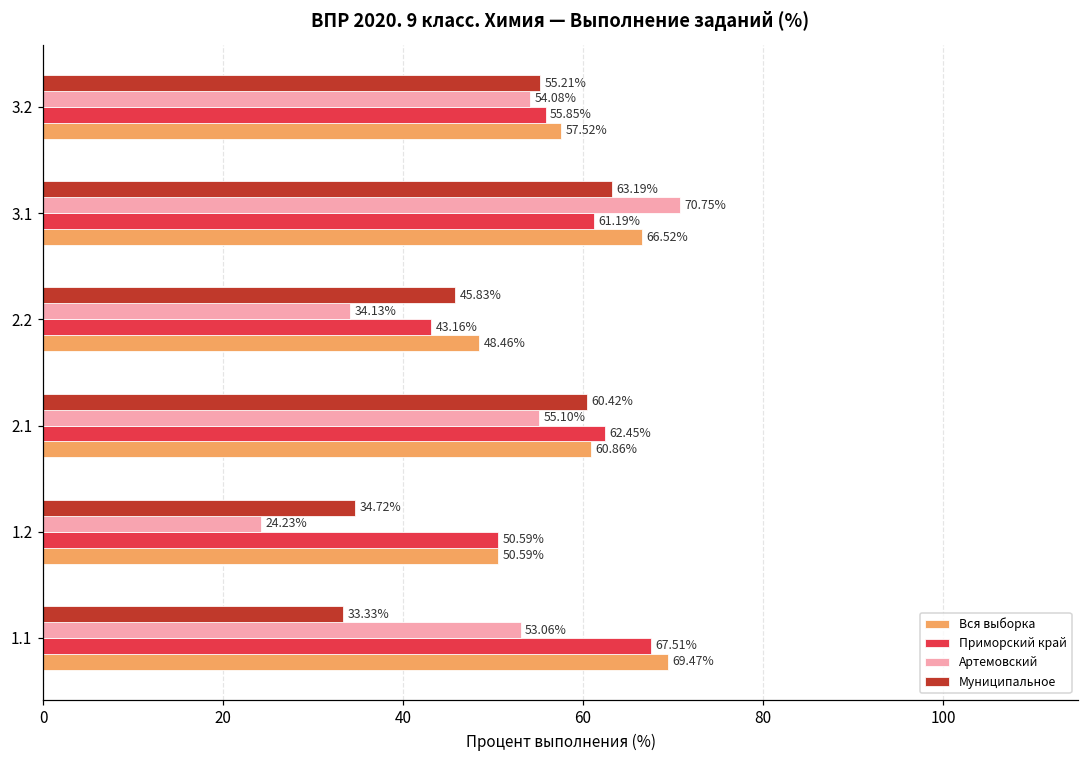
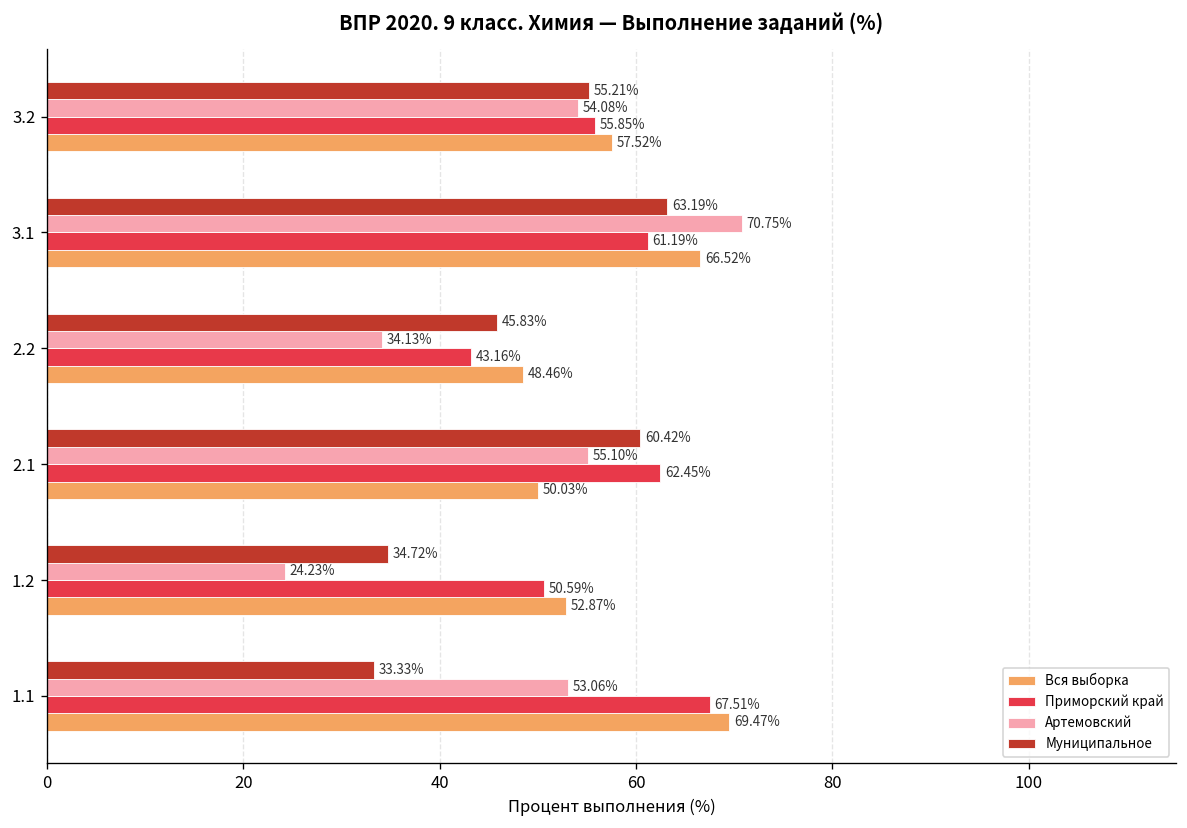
Вся выборка, 2.1: 60.86% -> 50.03%
Вся выборка, 1.2: 50.59% -> 52.87%
